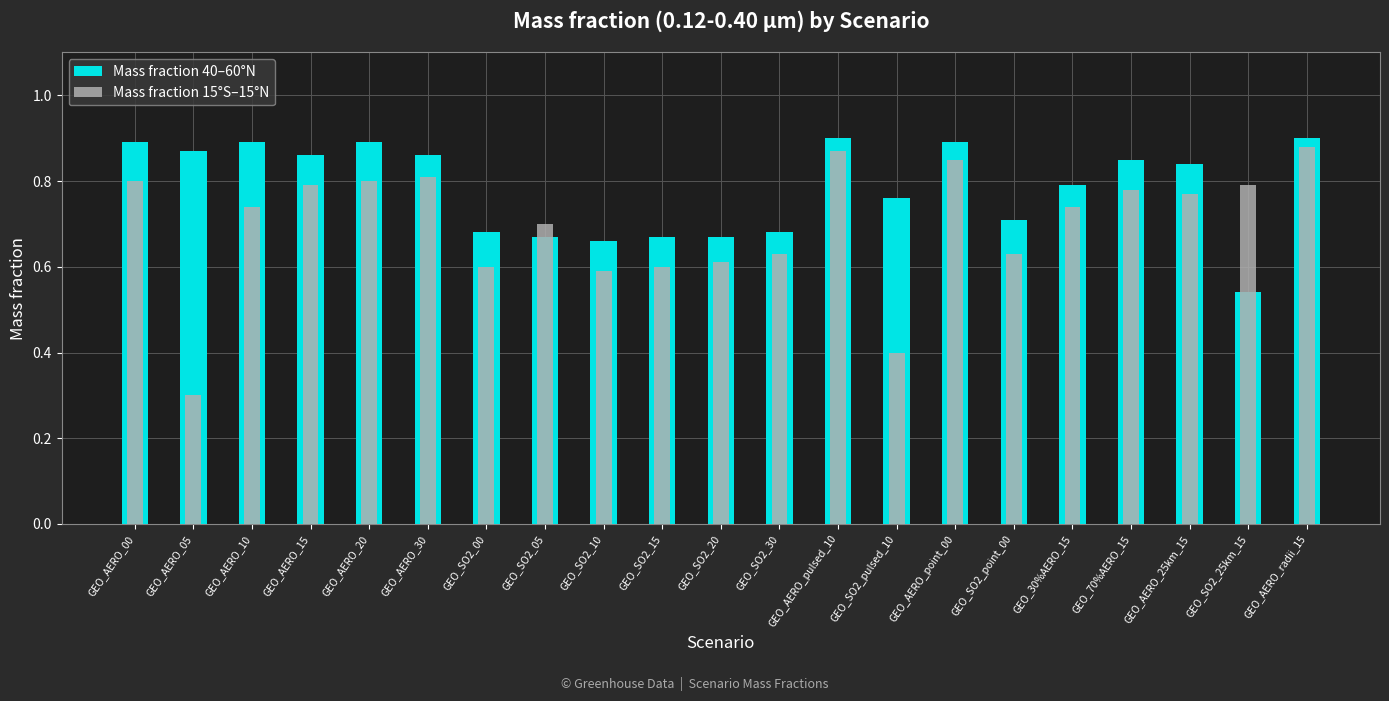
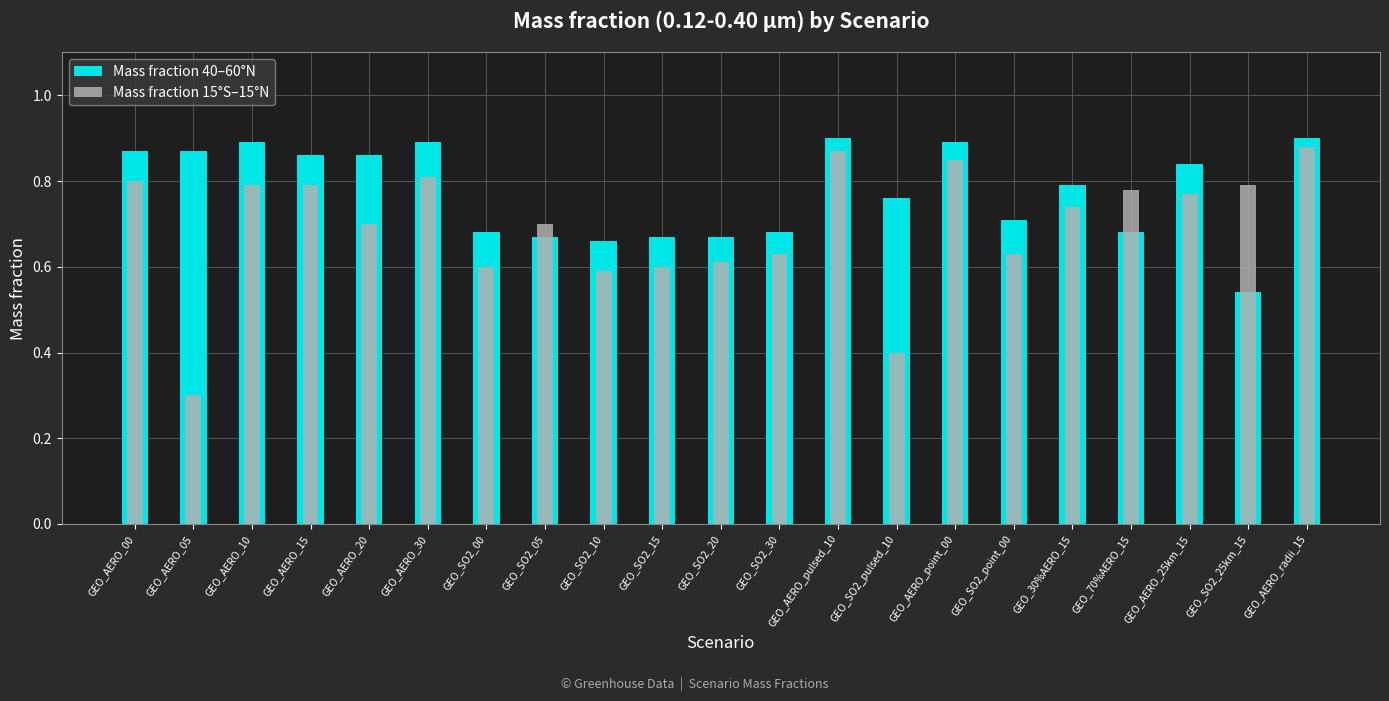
Mass fraction 40–60°N, GEO_AERO_00: 0.89 -> 0.87
Mass fraction 15°S–15°N, GEO_AERO_10: 0.74 -> 0.79
Mass fraction 40–60°N, GEO_AERO_20: 0.89 -> 0.86
Mass fraction 15°S–15°N, GEO_AERO_20: 0.8 -> 0.7
Mass fraction 40–60°N, GEO_AERO_30: 0.86 -> 0.89
Mass fraction 40–60°N, GEO_70%AERO_15: 0.85 -> 0.68
